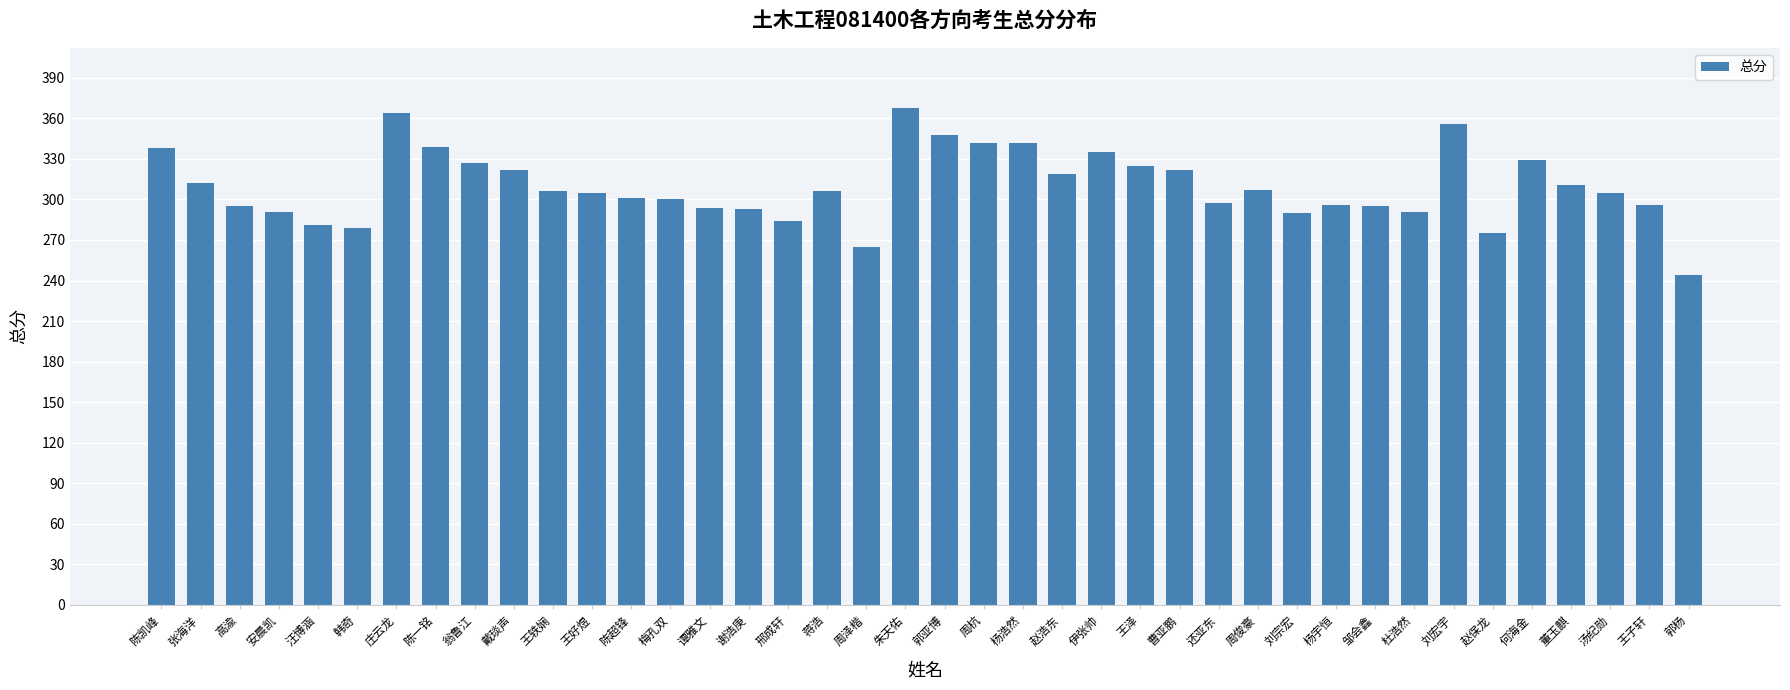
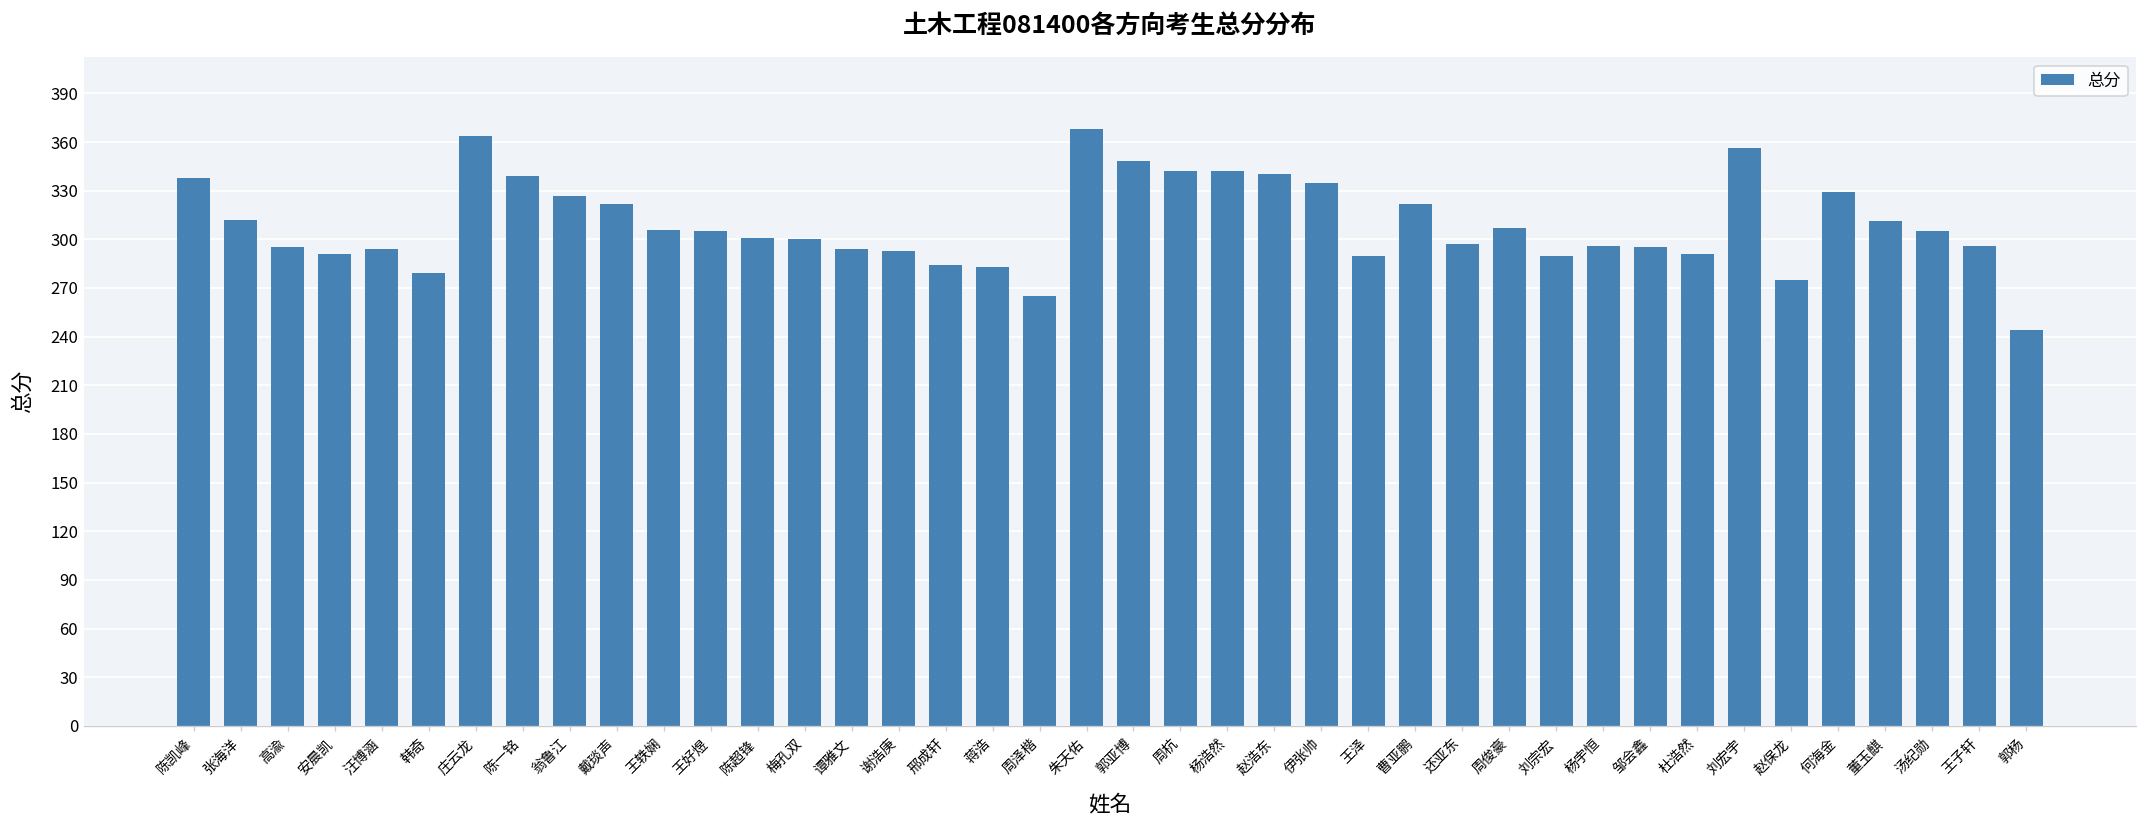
汪博涵: 281 -> 294
蒋浩: 306 -> 283
赵浩东: 319 -> 340
王泽: 325 -> 290
